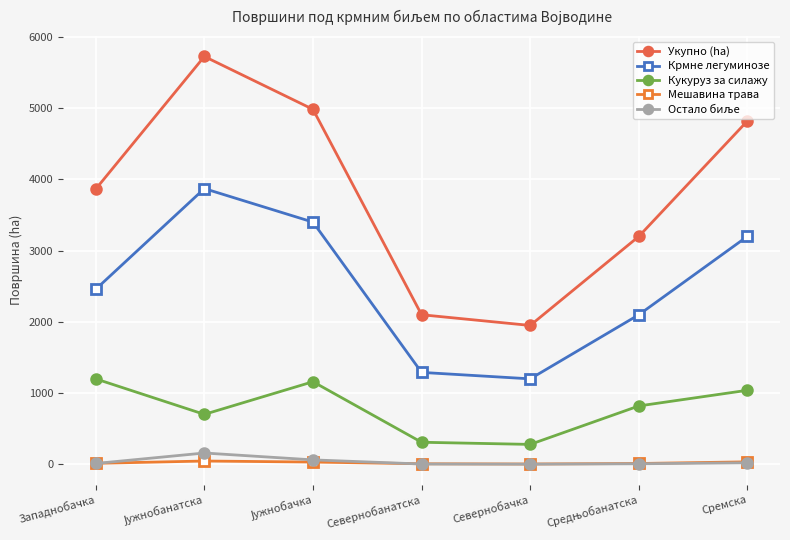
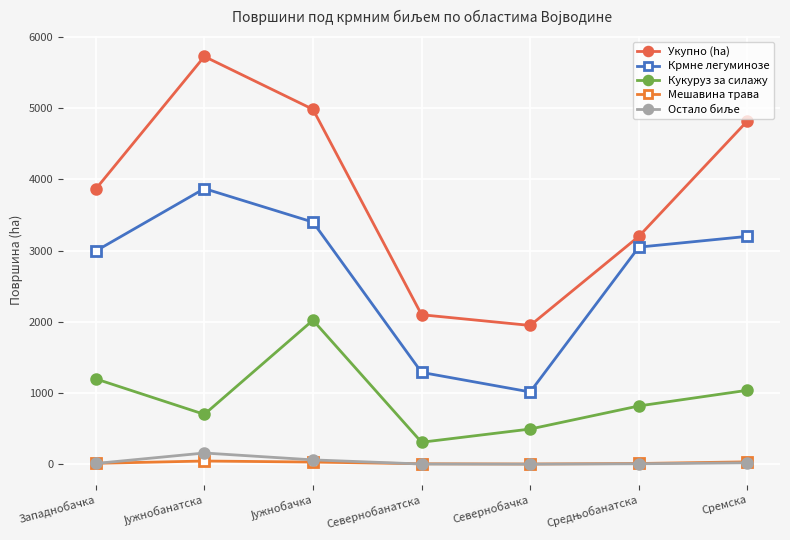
Крмне легуминозе, Западнобачка: 2500 -> 3000
Кукуруз за силажу, Јужнобачка: 1200 -> 2000
Крмне легуминозе, Севернобачка: 1200 -> 1000
Кукуруз за силажу, Севернобачка: 300 -> 500
Крмне легуминозе, Средњобанатска: 2100 -> 3000
